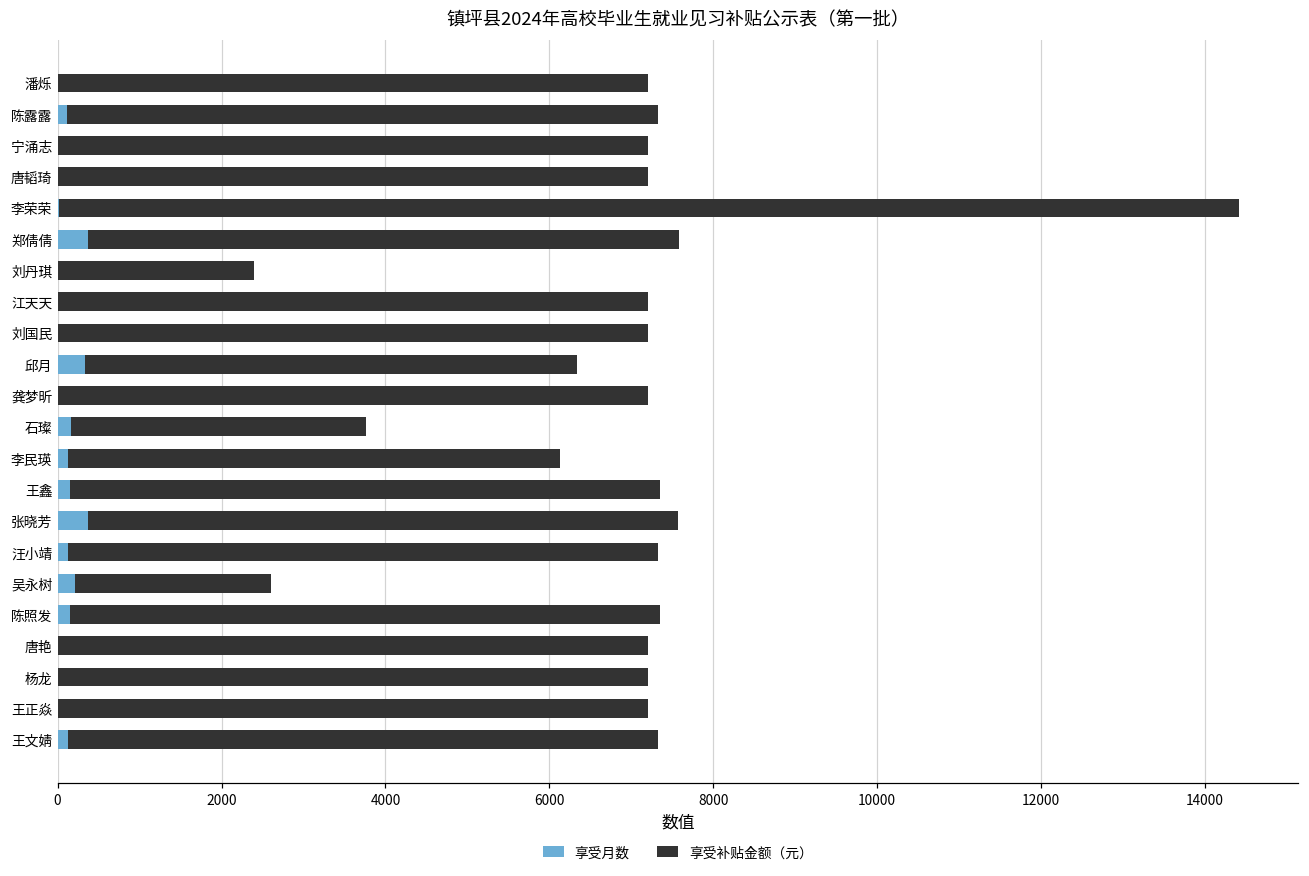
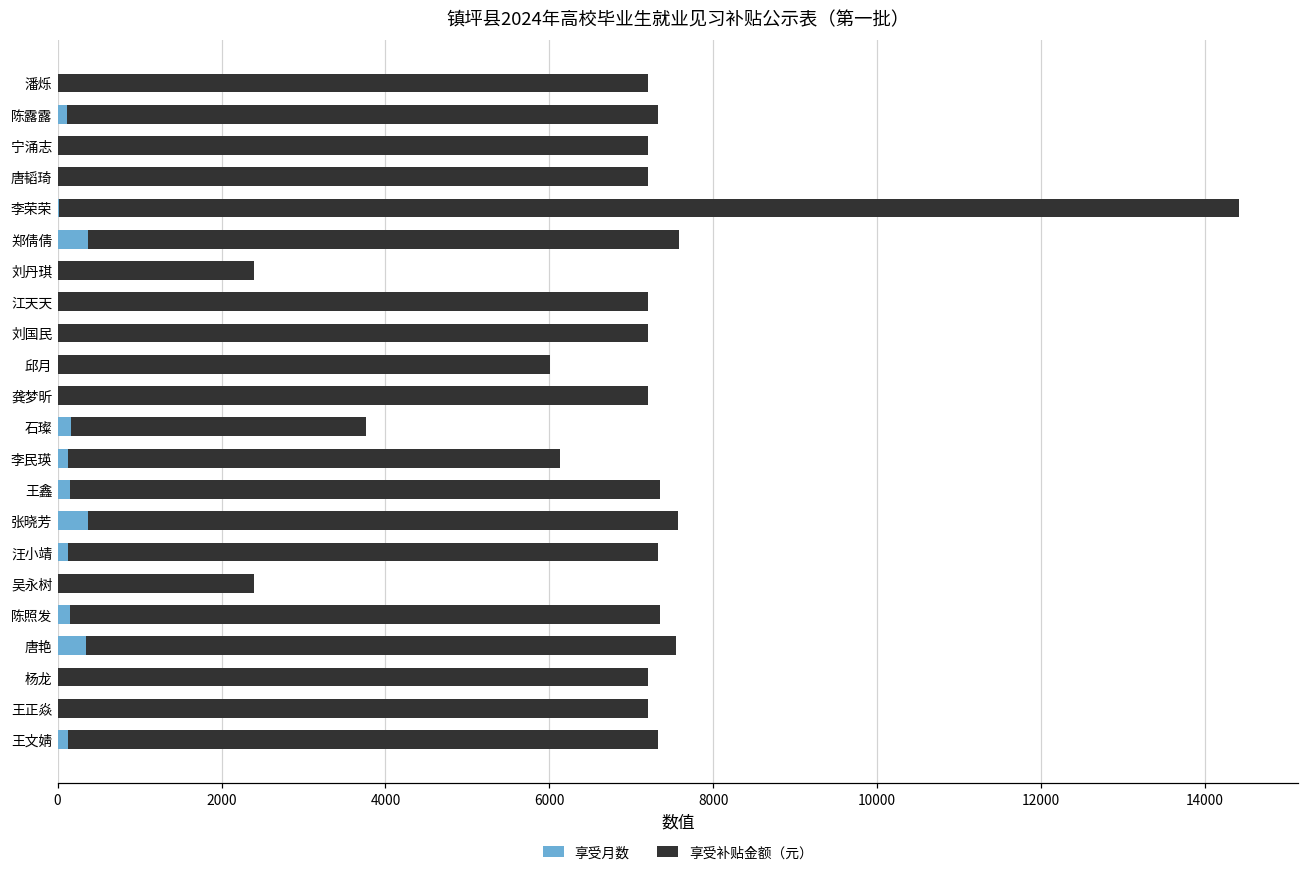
享受月数, 邱月: 300 -> 0
享受月数, 吴永树: 200 -> 0
享受月数, 唐艳: 0 -> 300
